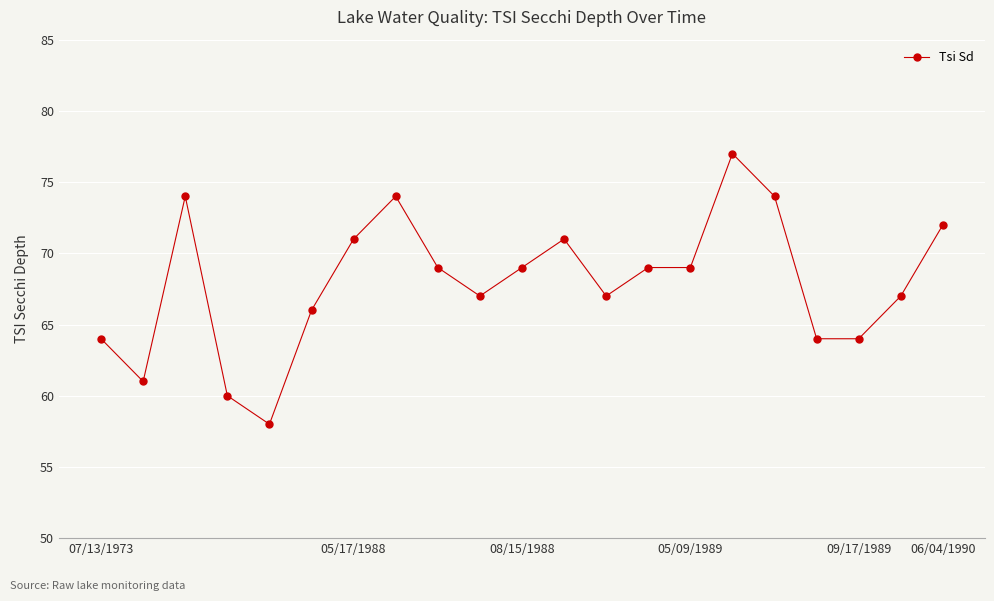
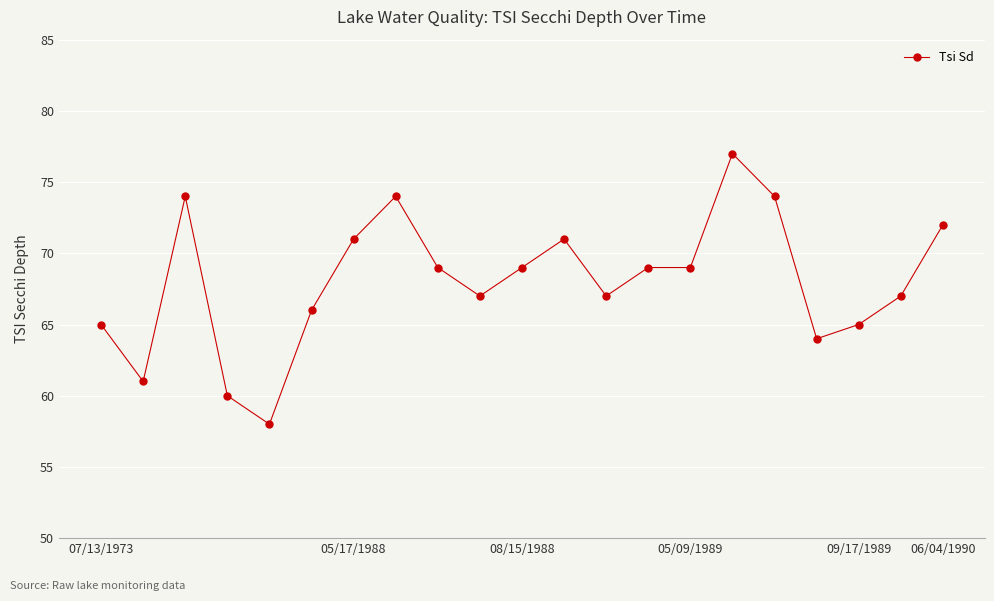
07/13/1973: 64 -> 65
09/17/1989: 64 -> 65
